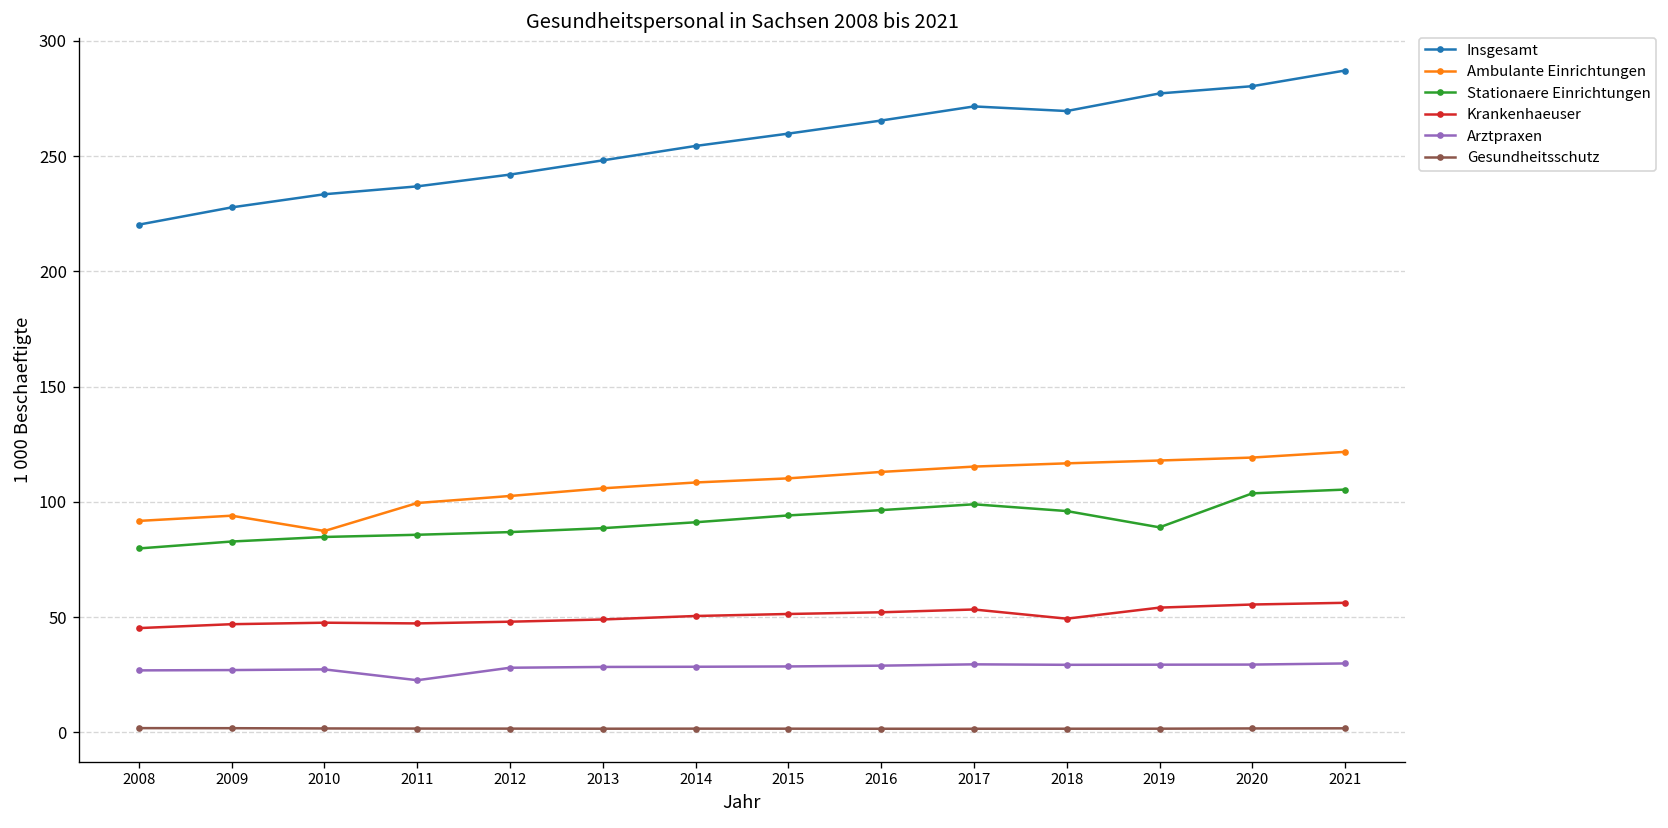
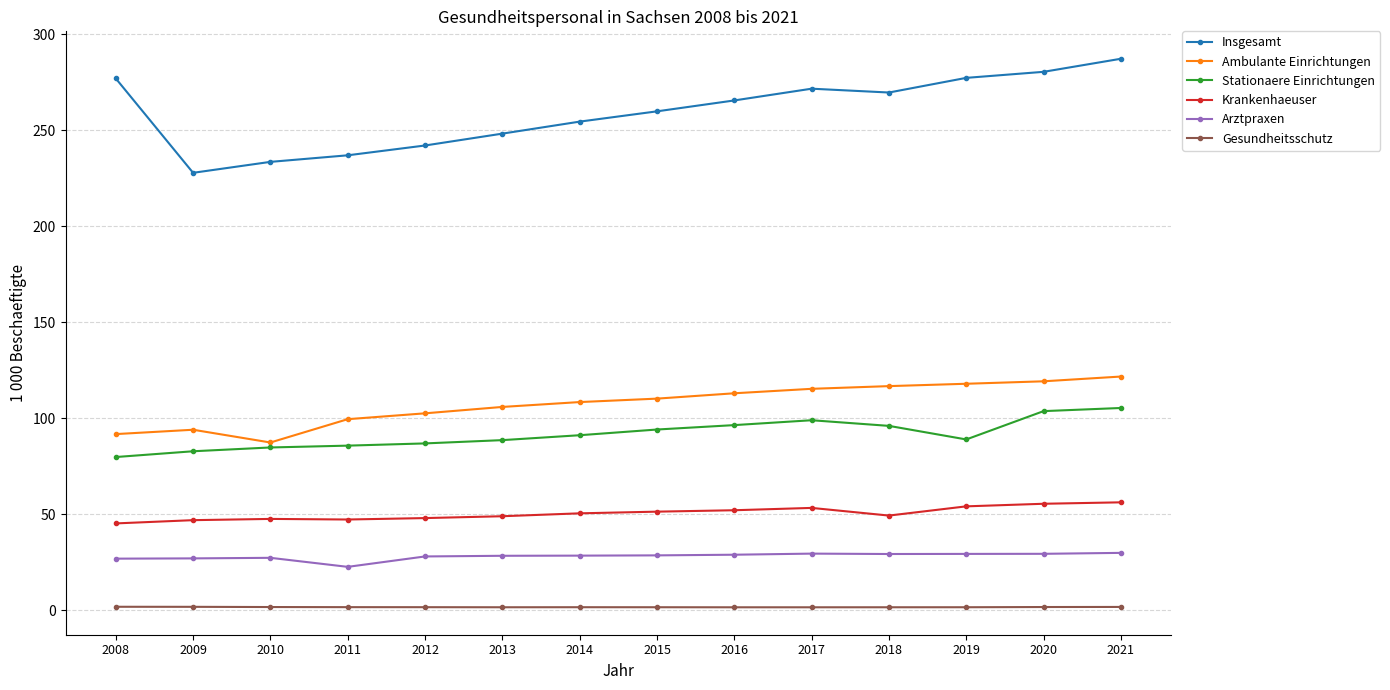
Insgesamt, 2008: 220 -> 277
